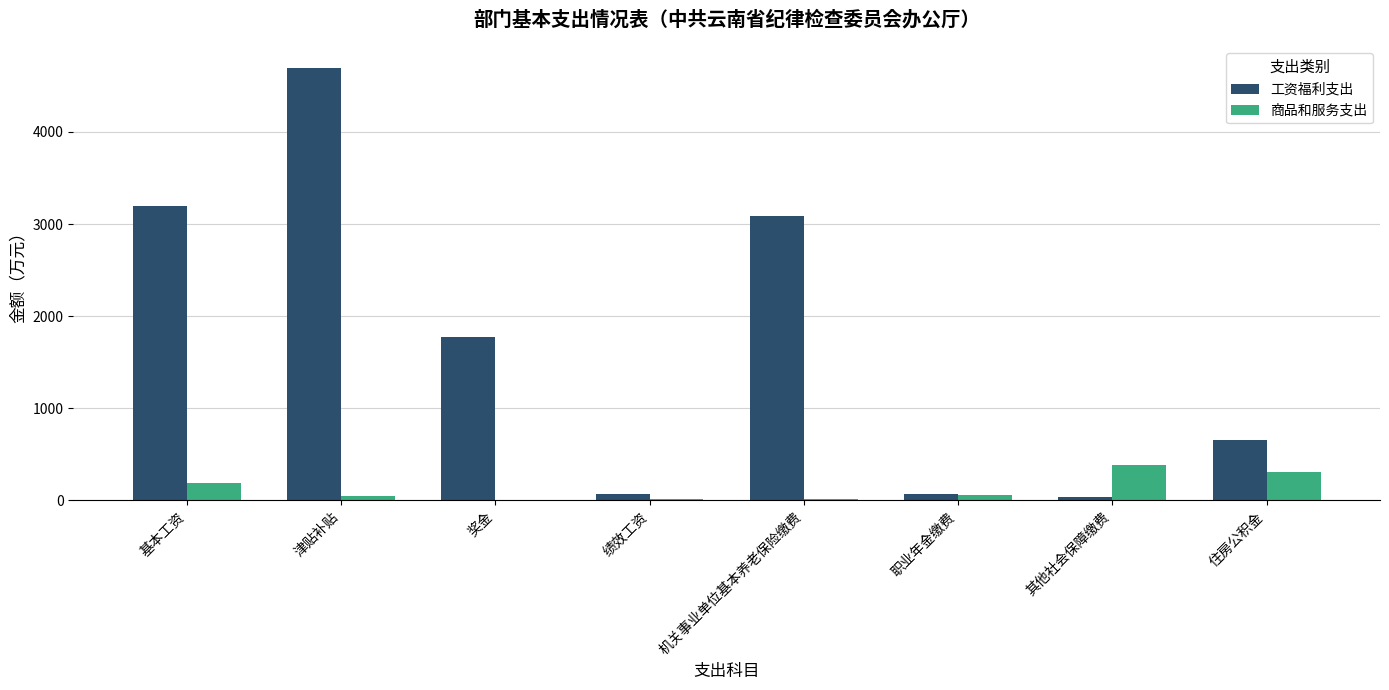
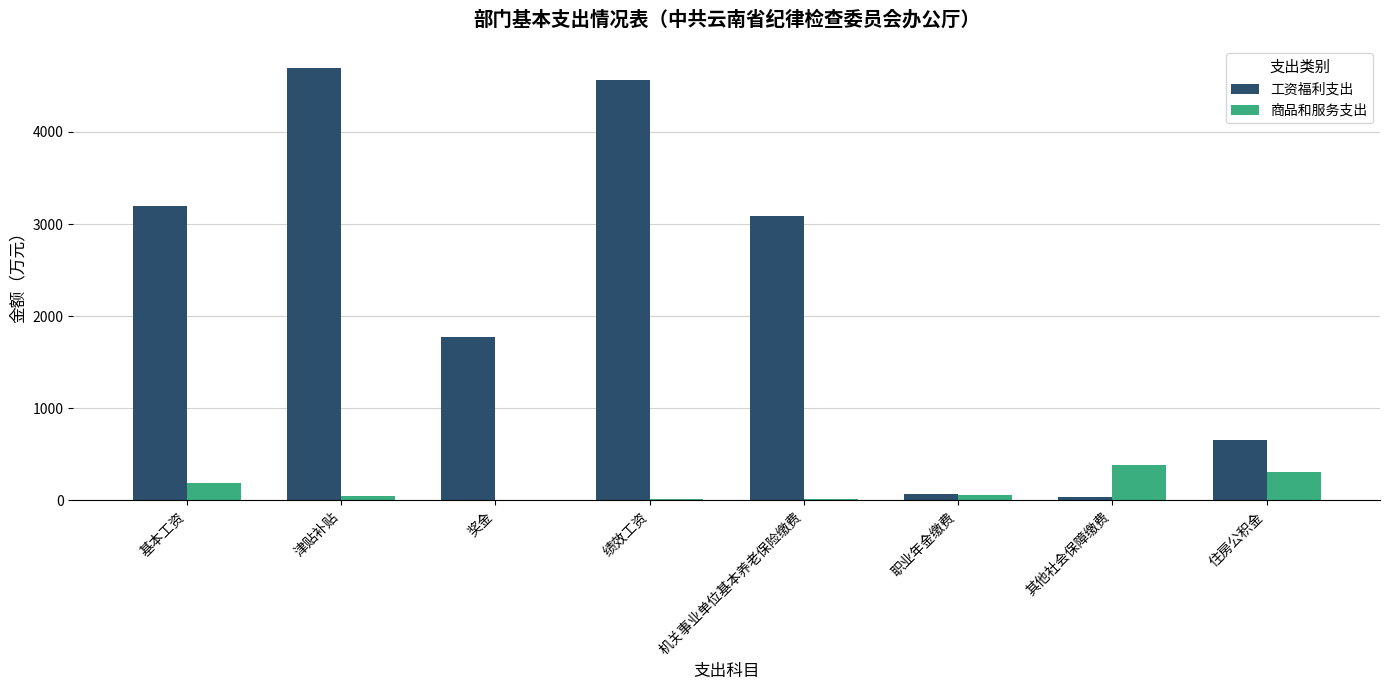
工资福利支出, 绩效工资: 100 -> 4600
